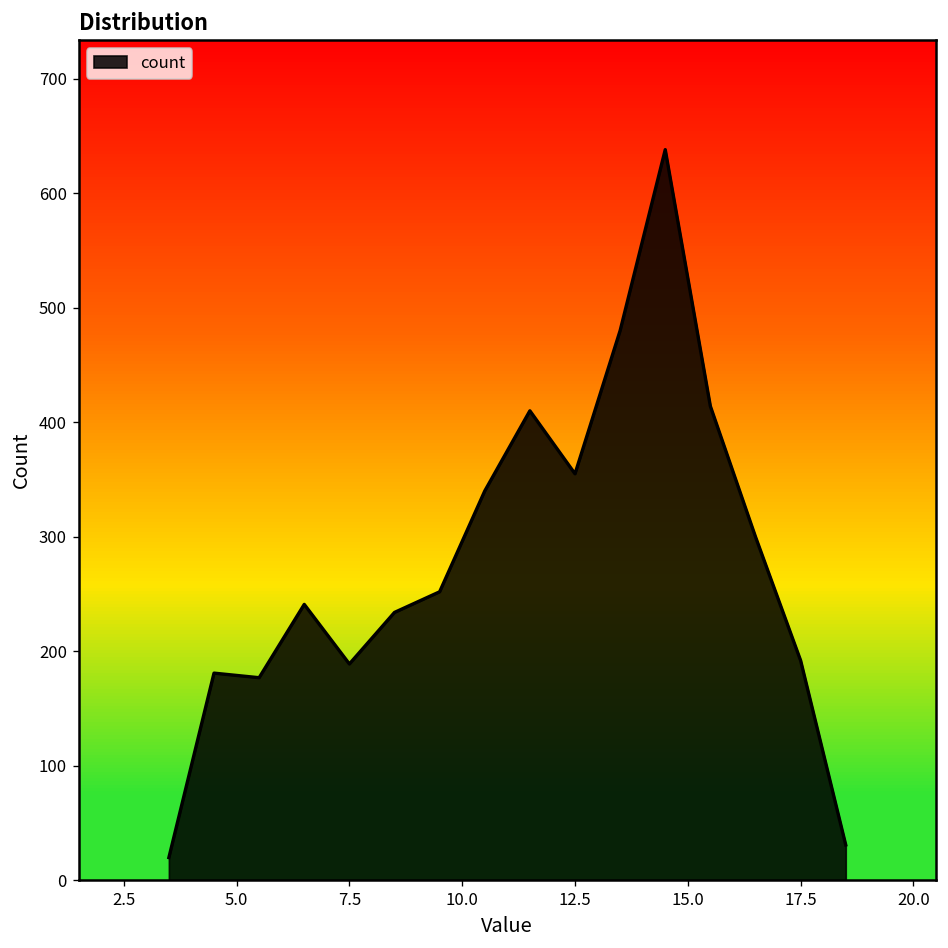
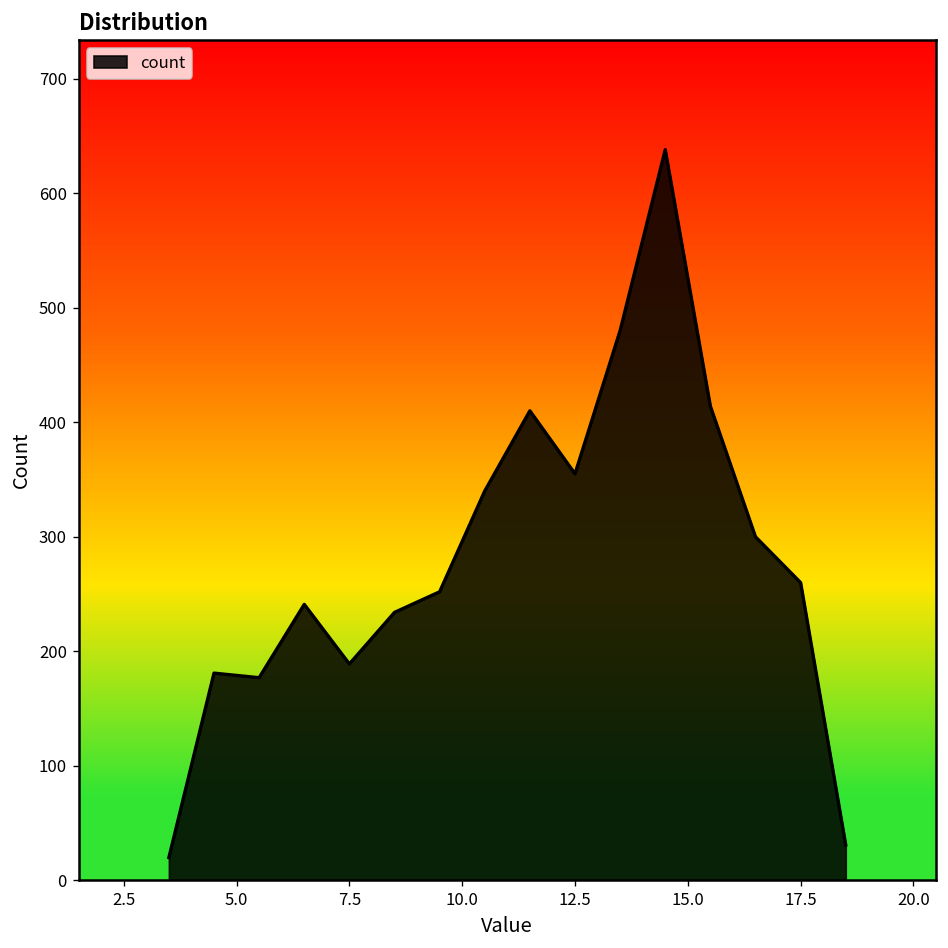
17.5: 190 -> 260
